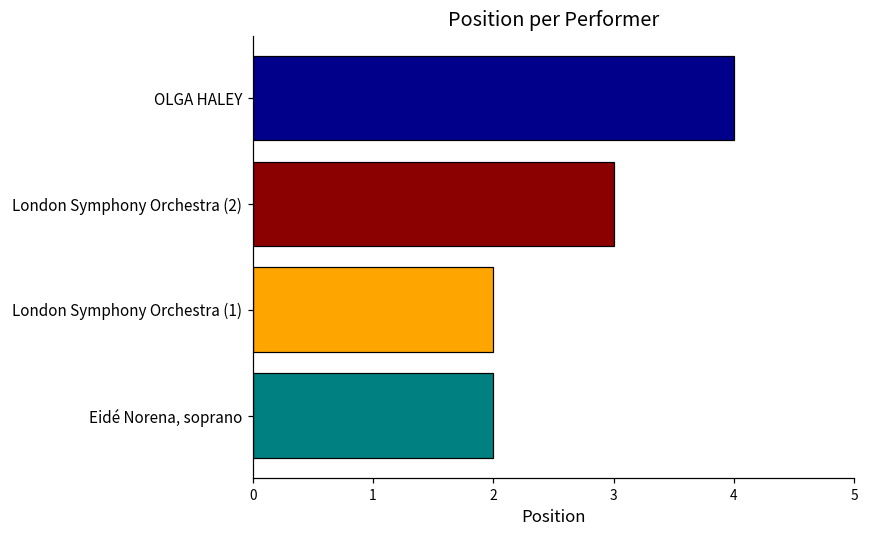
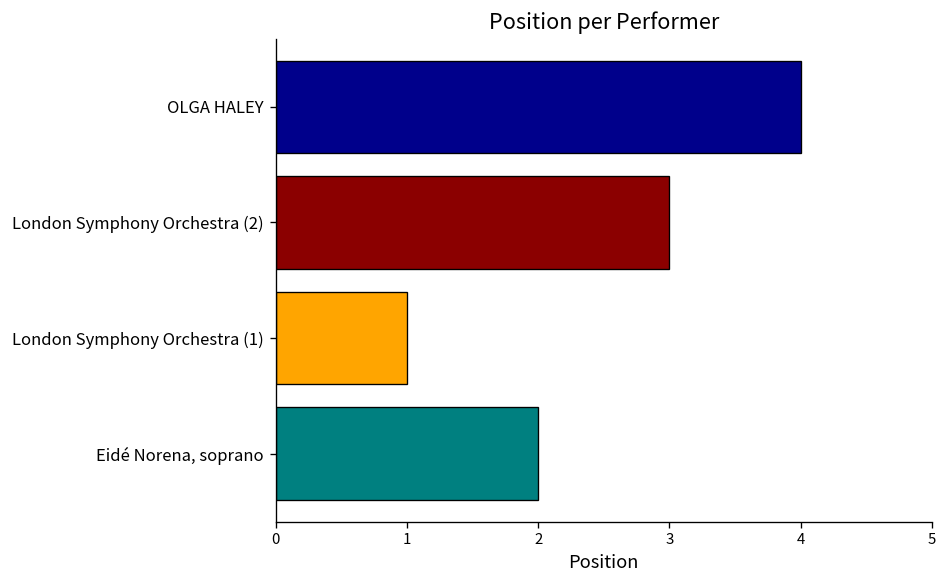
London Symphony Orchestra (1): 2 -> 1
